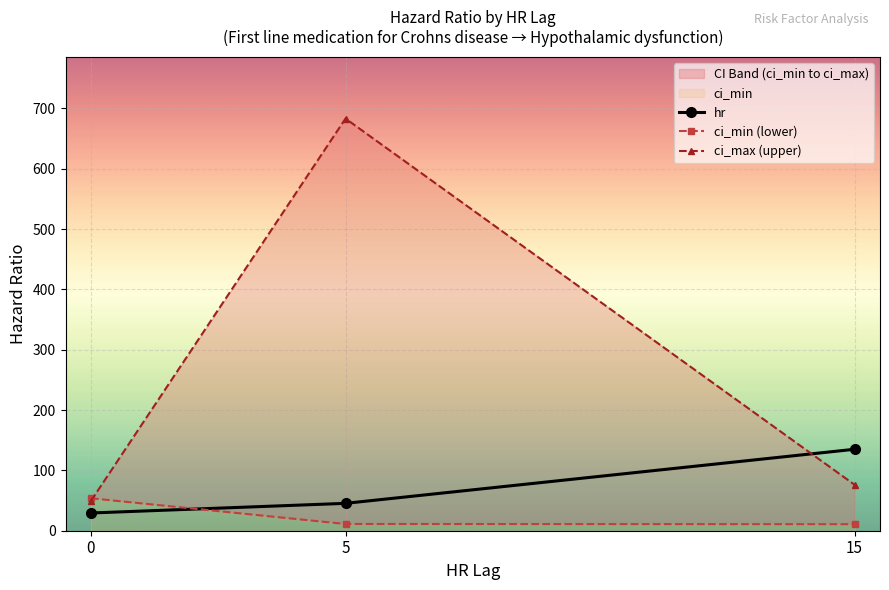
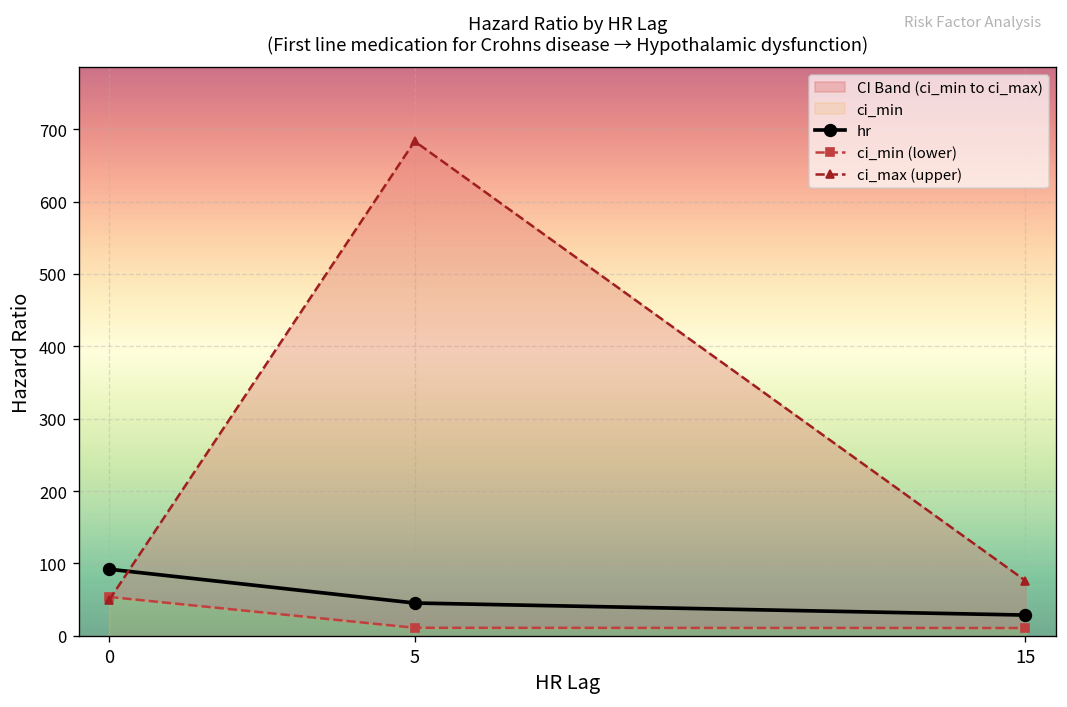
hr, 0: 30 -> 90
hr, 15: 140 -> 30
